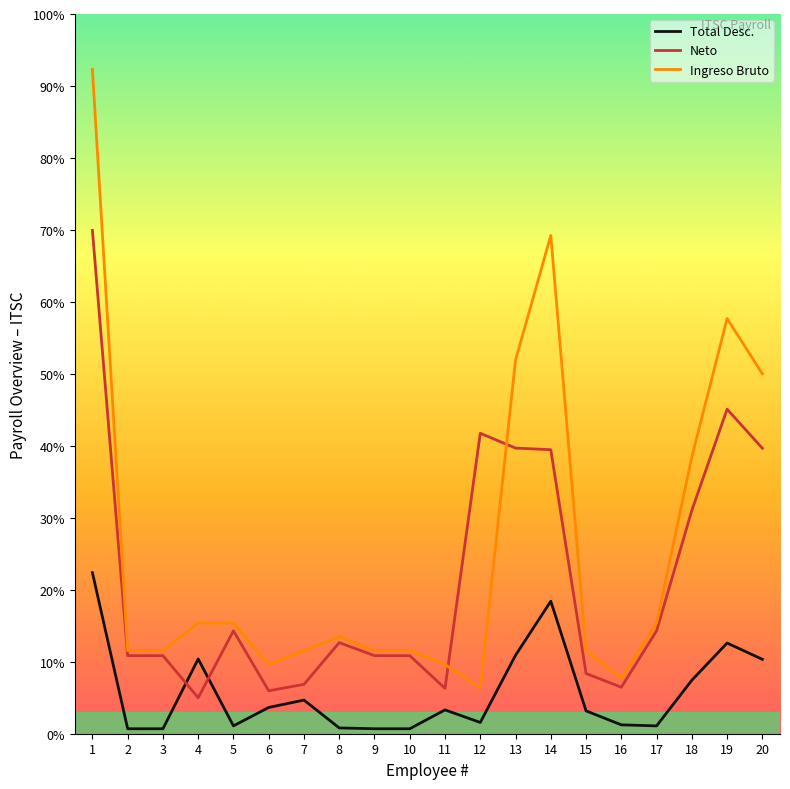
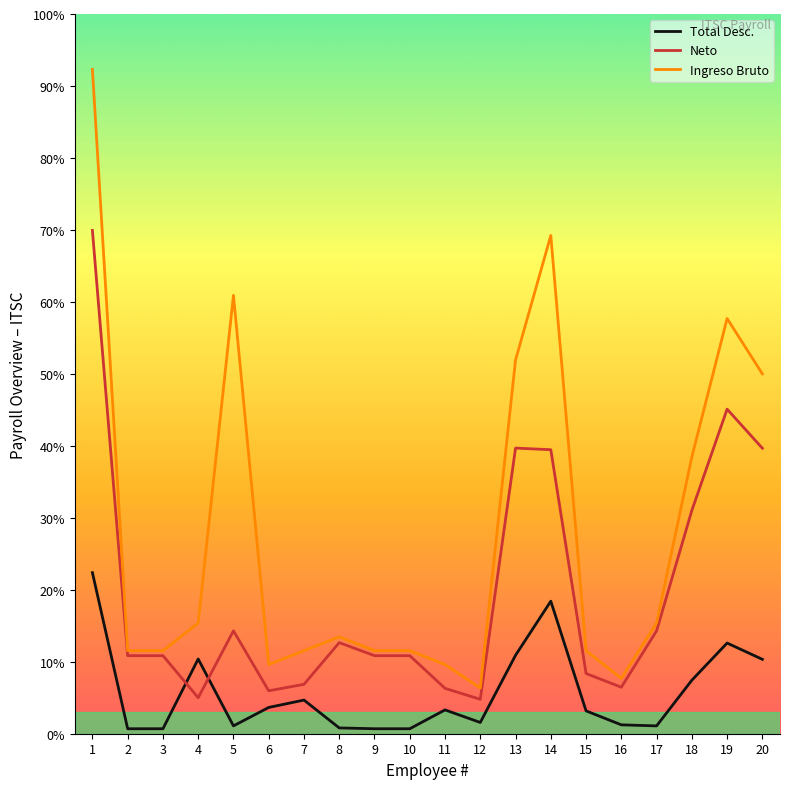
Ingreso Bruto, 5: 15% -> 61%
Neto, 12: 42% -> 5%
